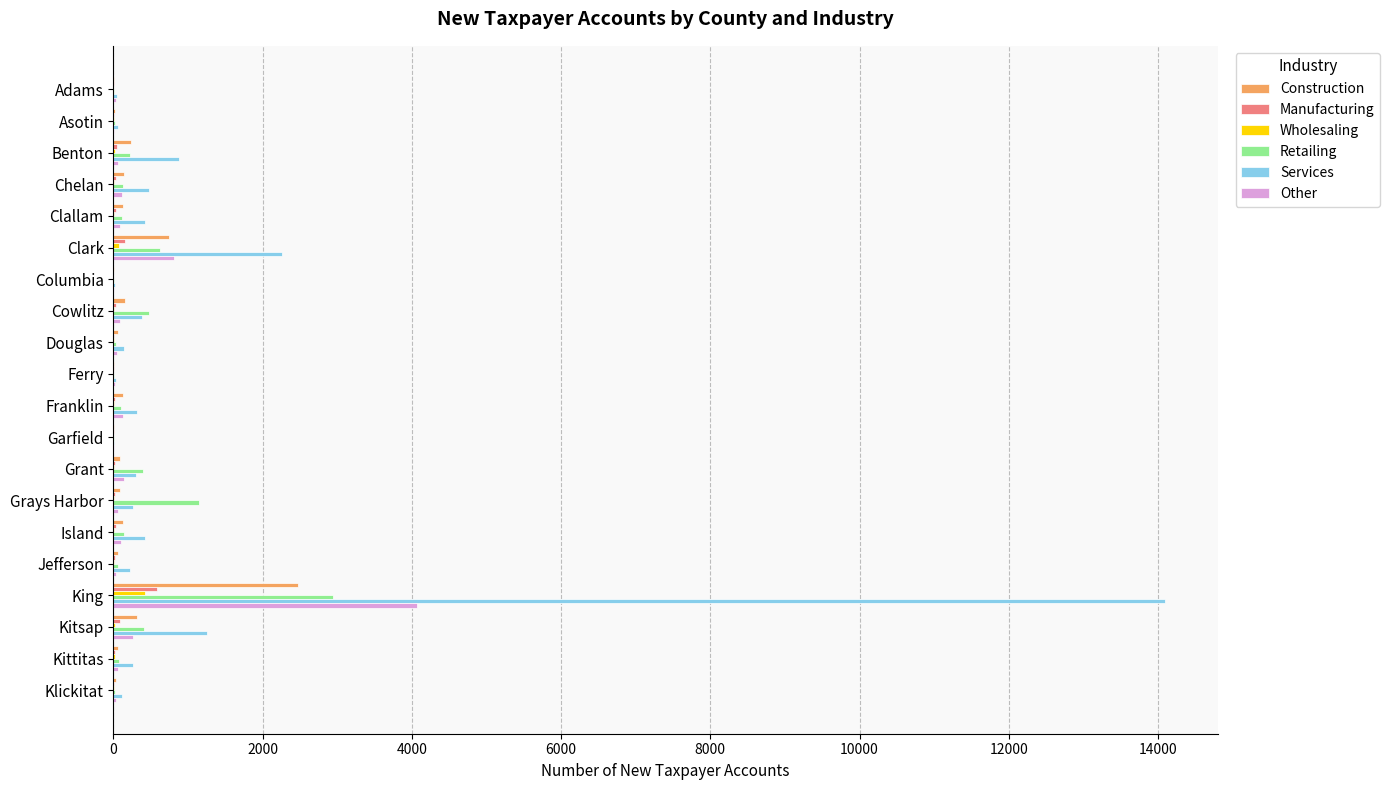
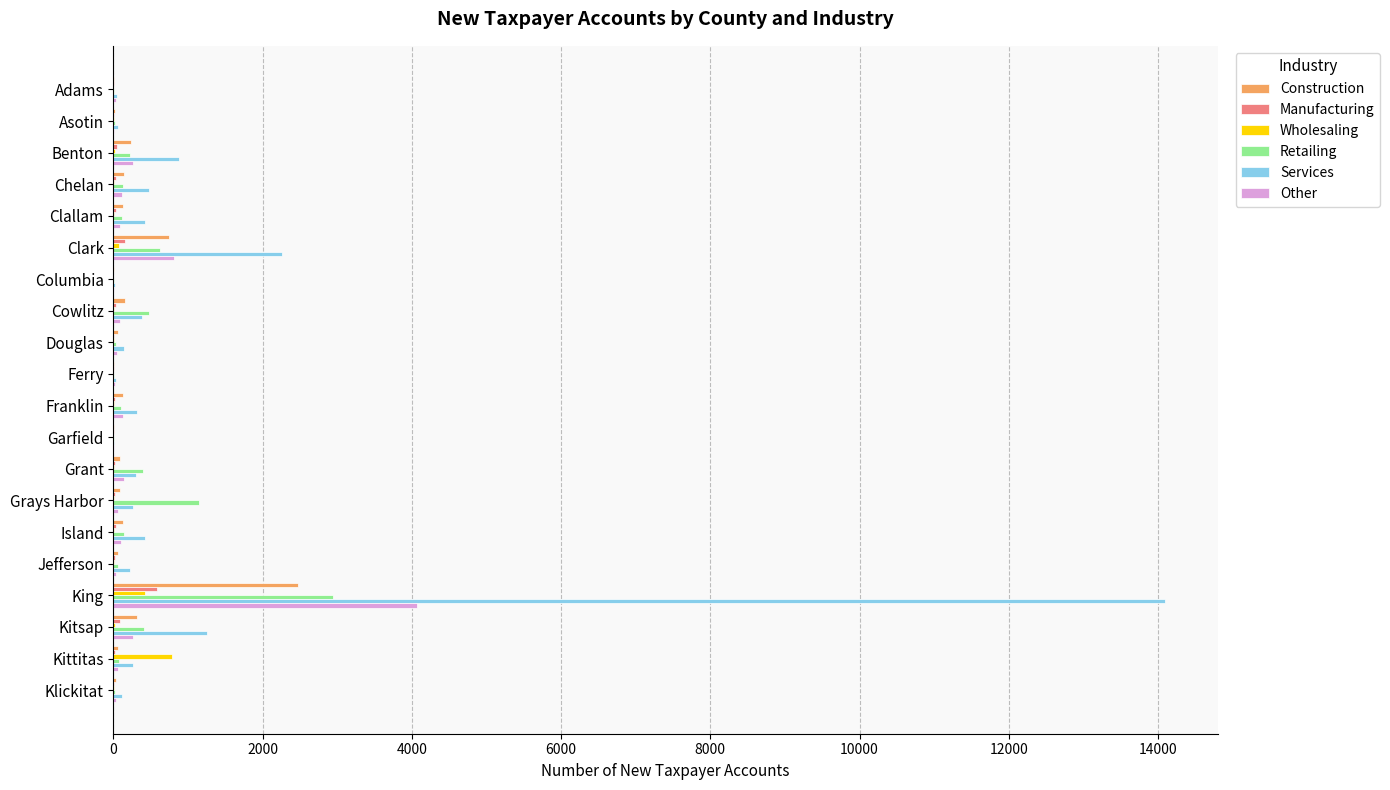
Other, Benton: 100 -> 300
Wholesaling, Kittitas: 0 -> 800
